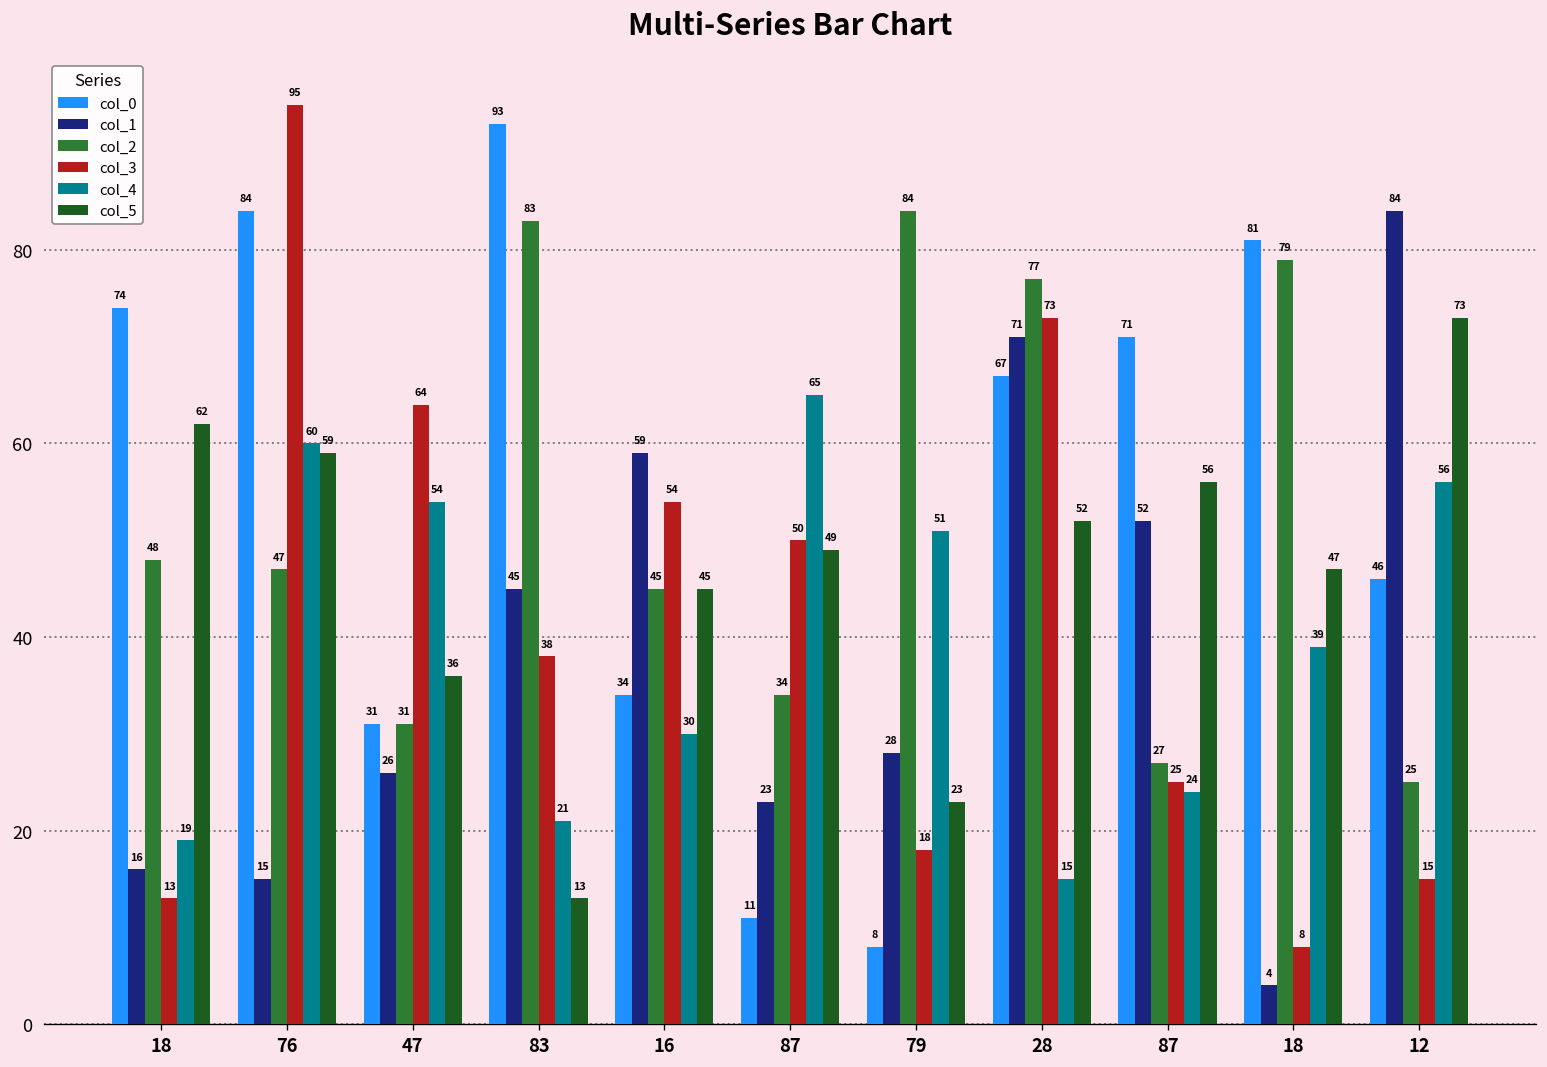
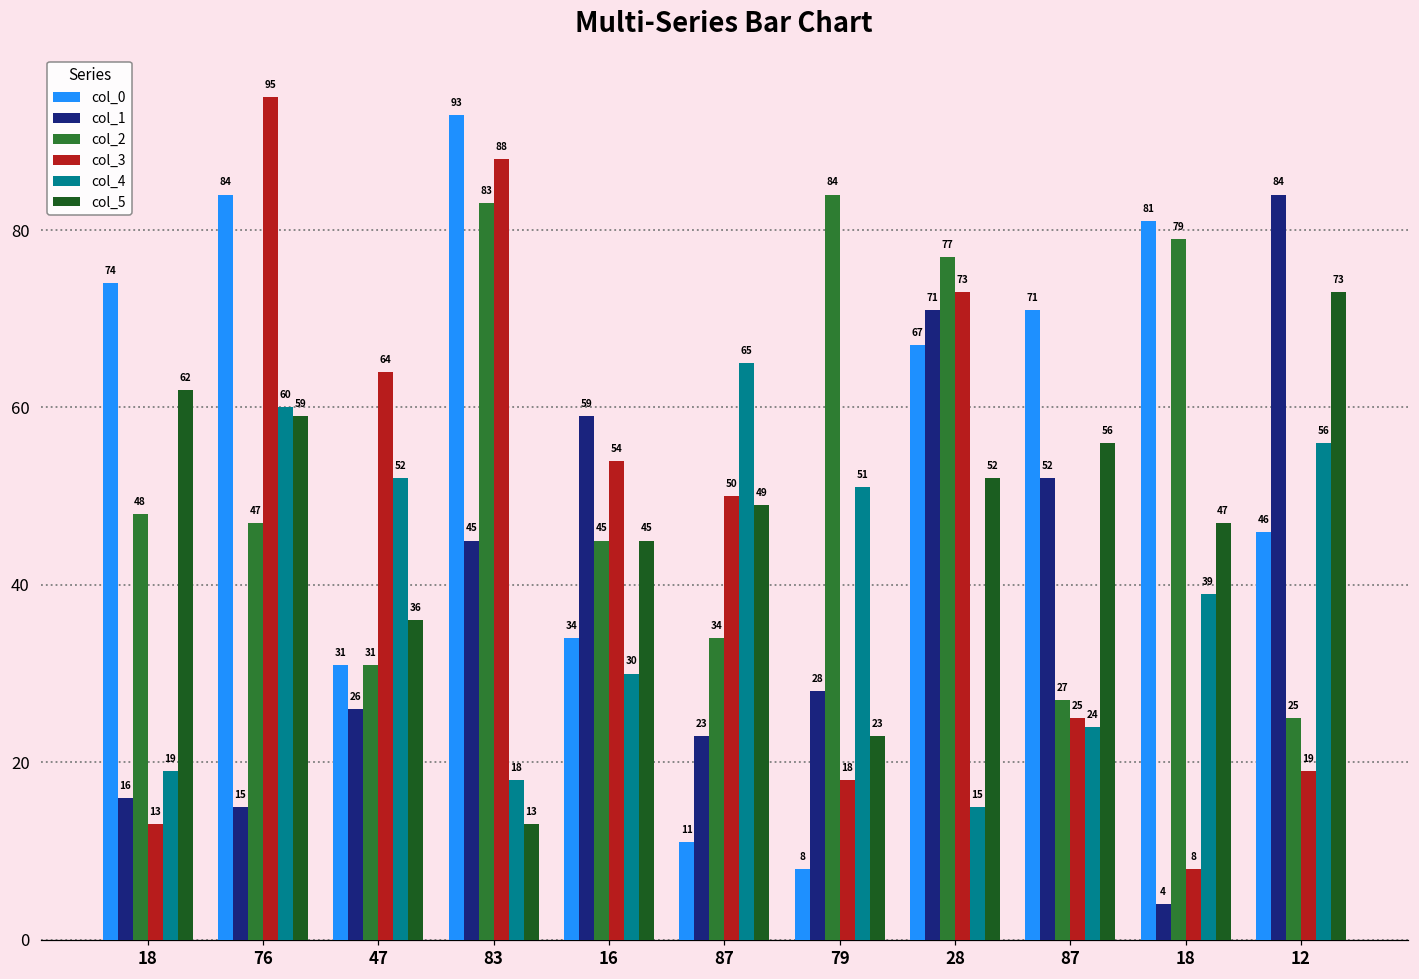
col_4, 47: 54 -> 52
col_3, 83: 38 -> 88
col_4, 83: 21 -> 18
col_3, 12: 15 -> 19
